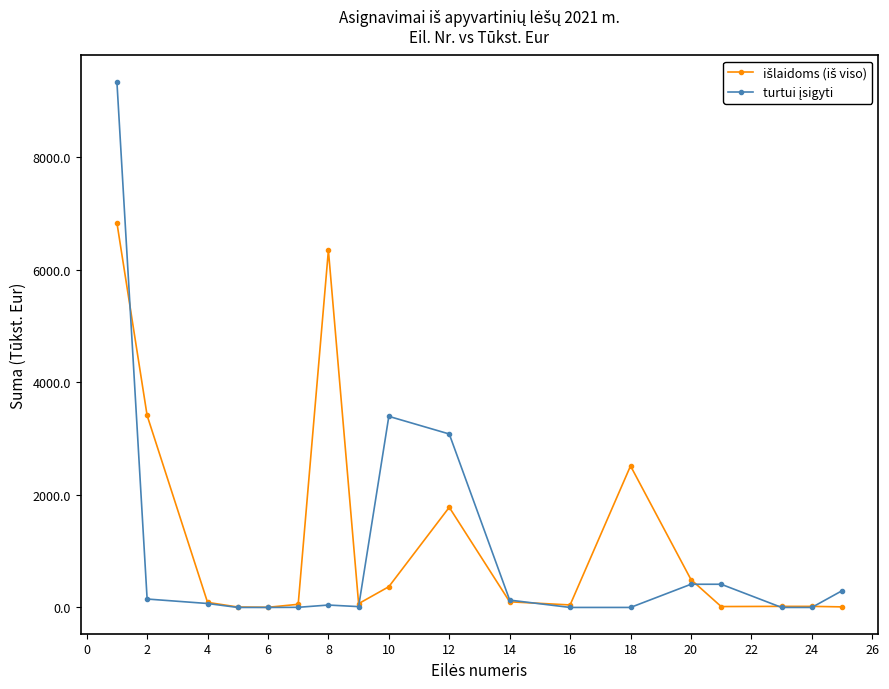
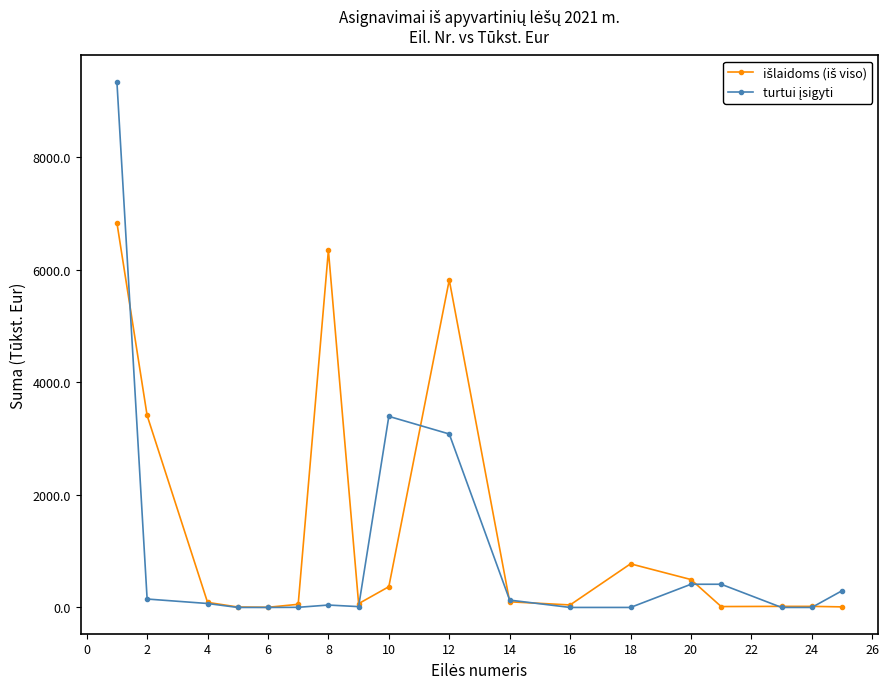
išlaidoms (iš viso), 12: 1800 -> 5800
išlaidoms (iš viso), 18: 2500 -> 800
